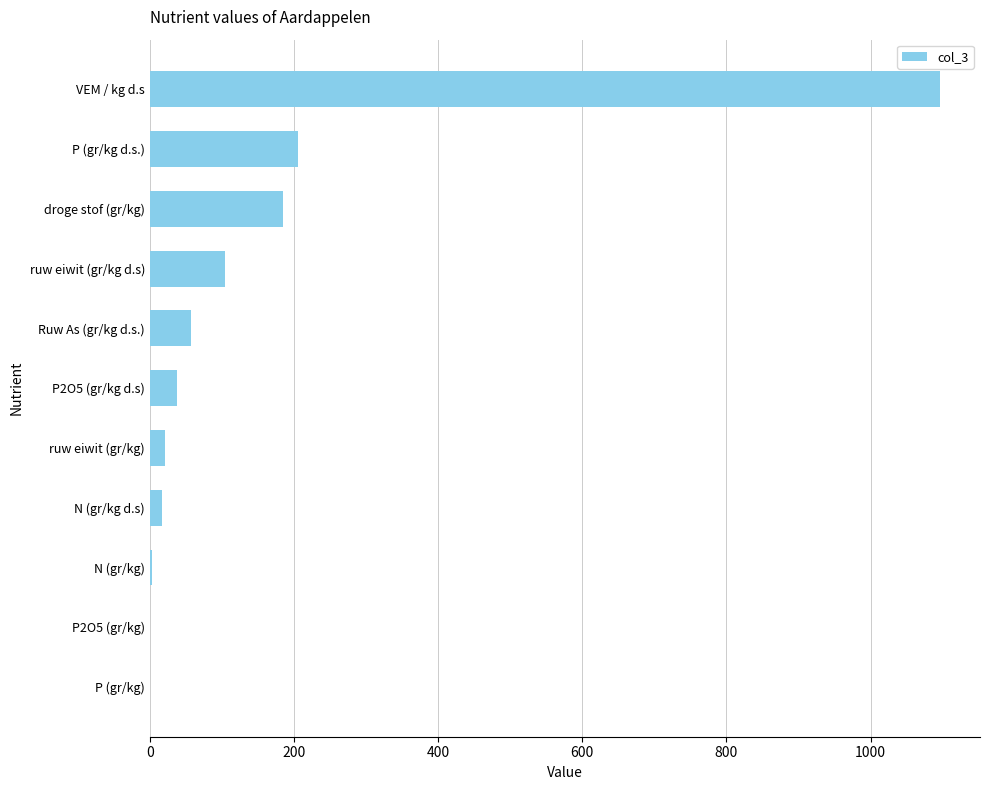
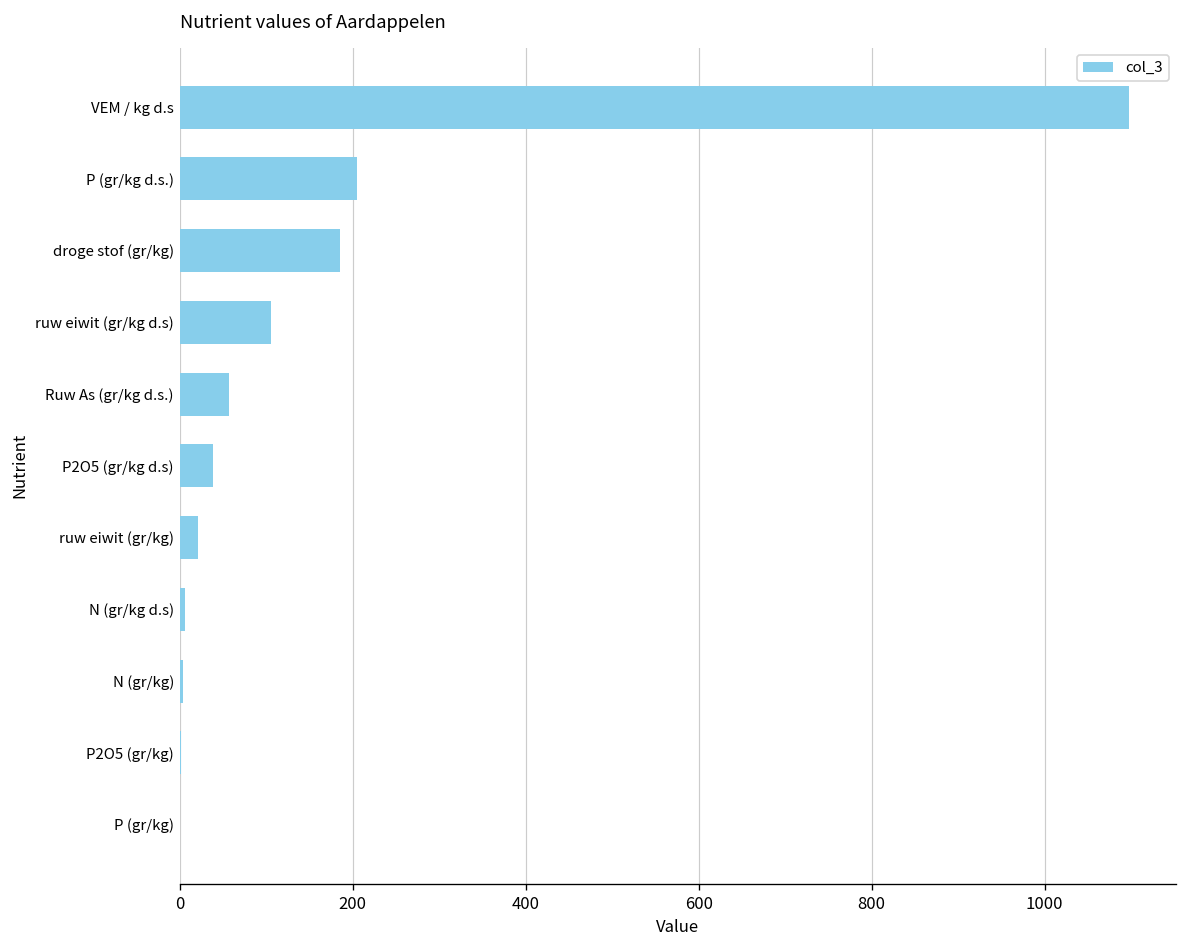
N (gr/kg d.s): 20 -> 10
